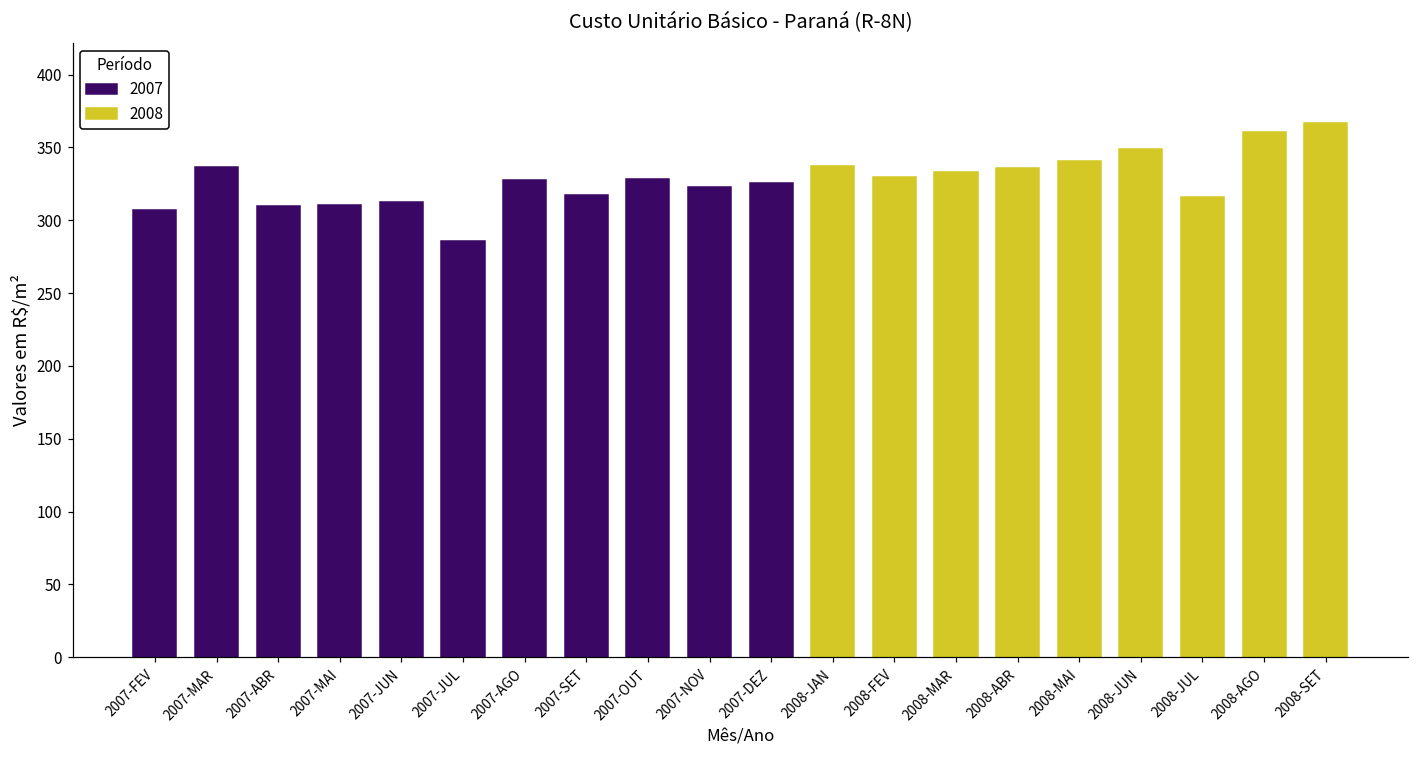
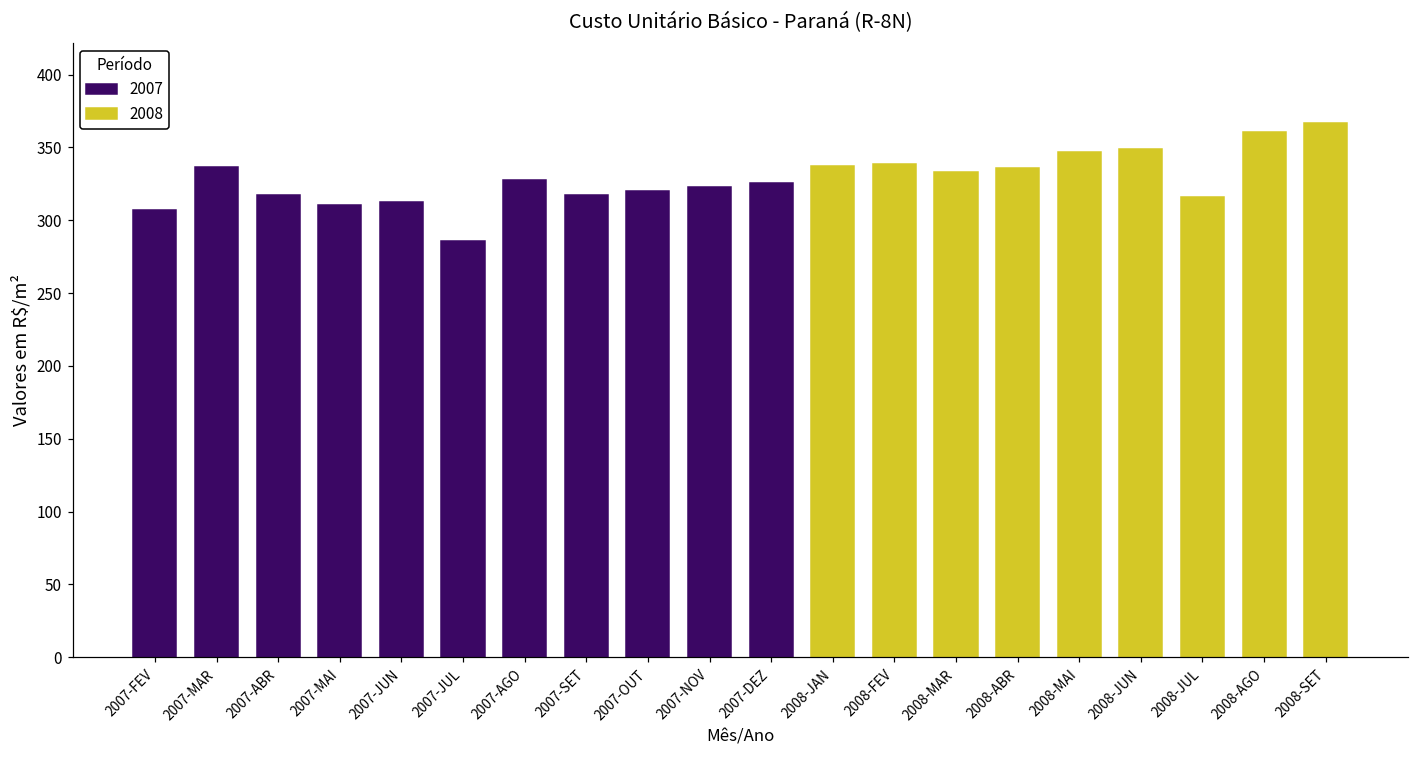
2007, 2007-ABR: 310 -> 318
2007, 2007-OUT: 329 -> 320
2008, 2008-FEV: 330 -> 338
2008, 2008-MAI: 341 -> 347
